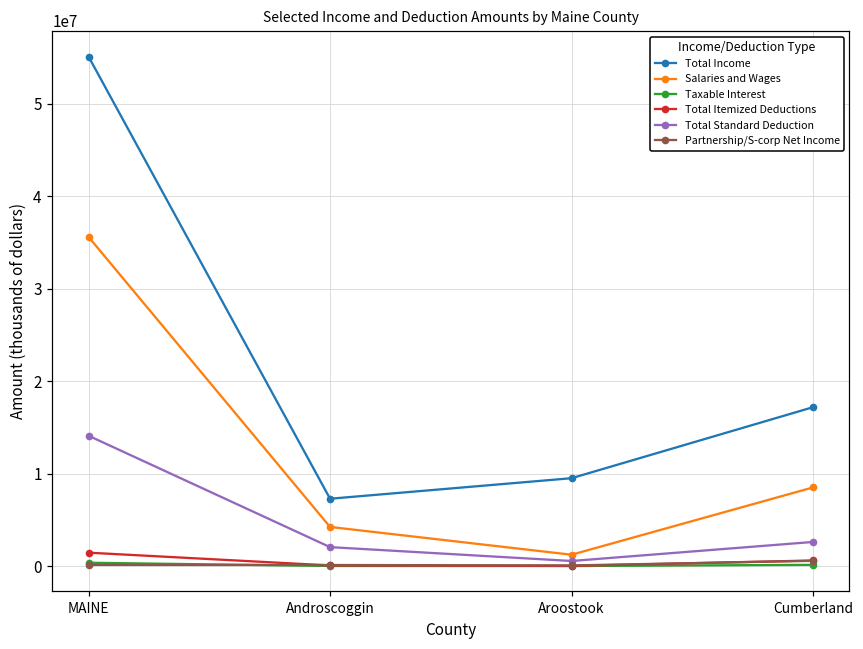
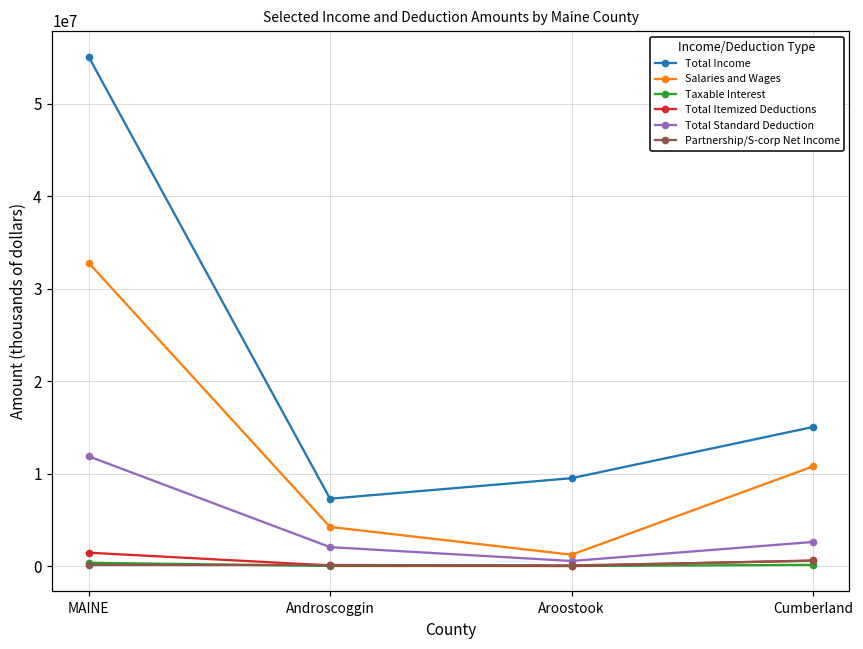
Salaries and Wages, MAINE: 36000000 -> 33000000
Total Standard Deduction, MAINE: 14000000 -> 12000000
Total Income, Cumberland: 17000000 -> 15000000
Salaries and Wages, Cumberland: 9000000 -> 11000000
